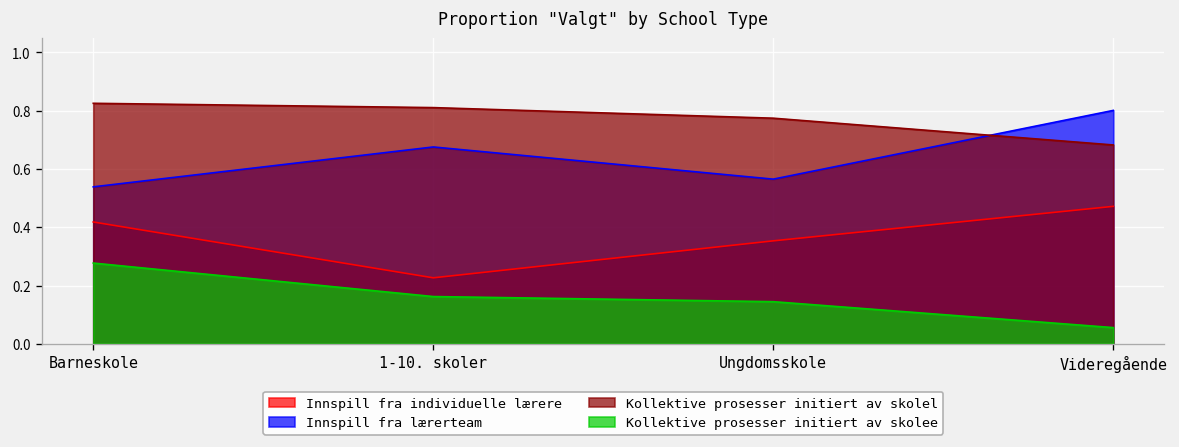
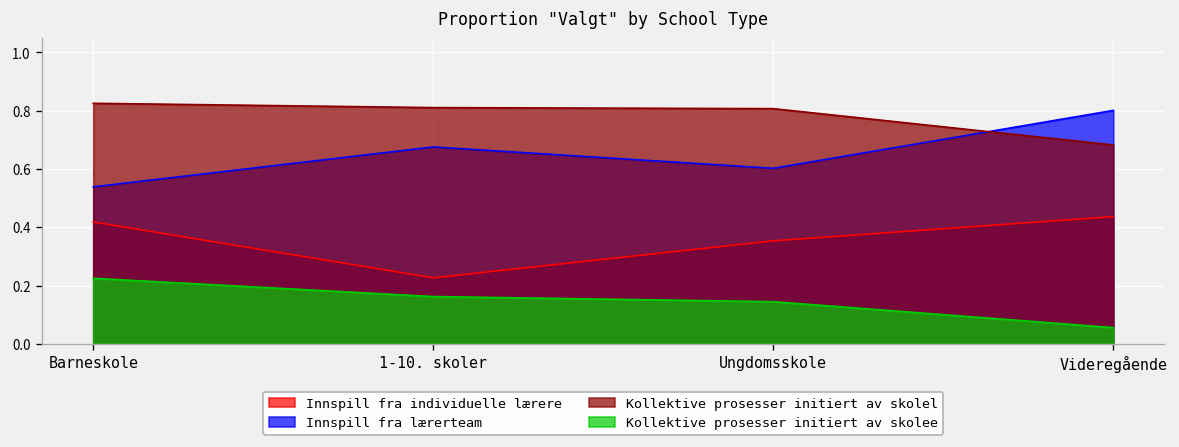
Kollektive prosesser initiert av skolee, Barneskole: 0.28 -> 0.22
Innspill fra lærerteam, Ungdomsskole: 0.57 -> 0.60
Kollektive prosesser initiert av skolel, Ungdomsskole: 0.77 -> 0.81
Innspill fra individuelle lærere, Videregående: 0.47 -> 0.44
